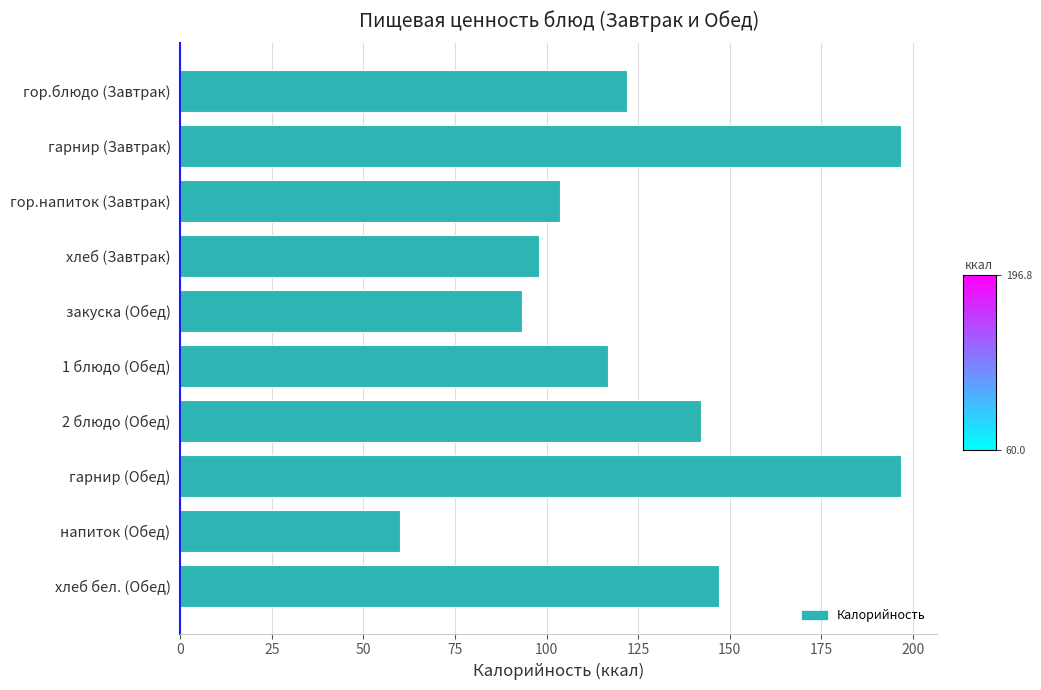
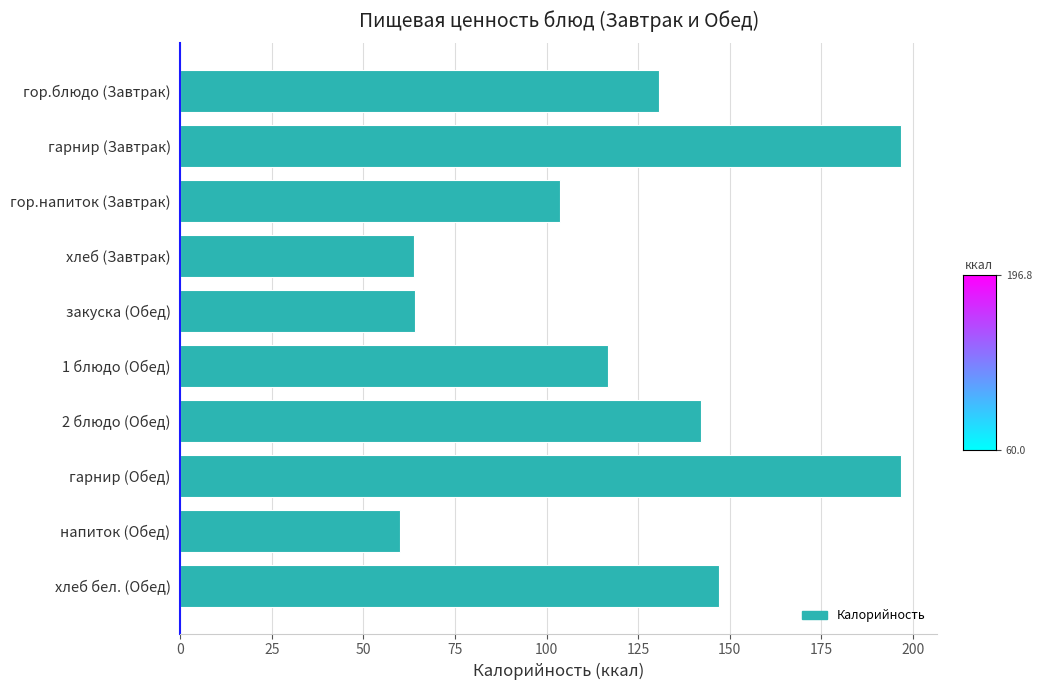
гор.блюдо (Завтрак): 122 -> 131
хлеб (Завтрак): 98 -> 64
закуска (Обед): 93 -> 64
